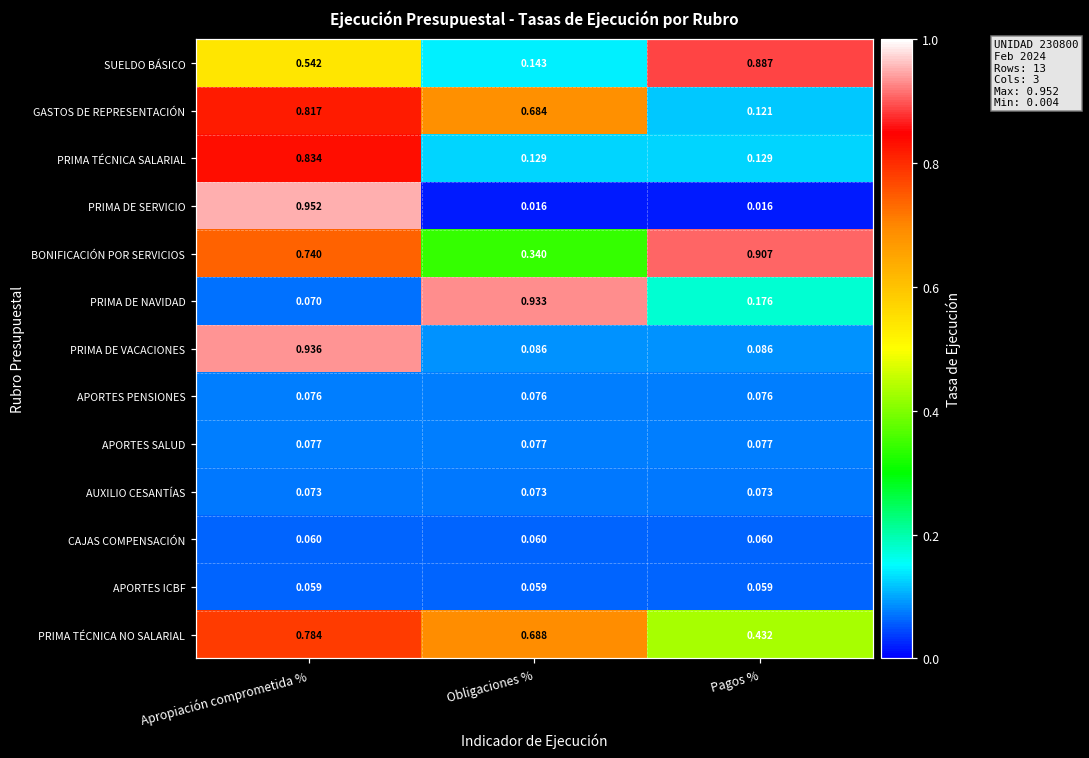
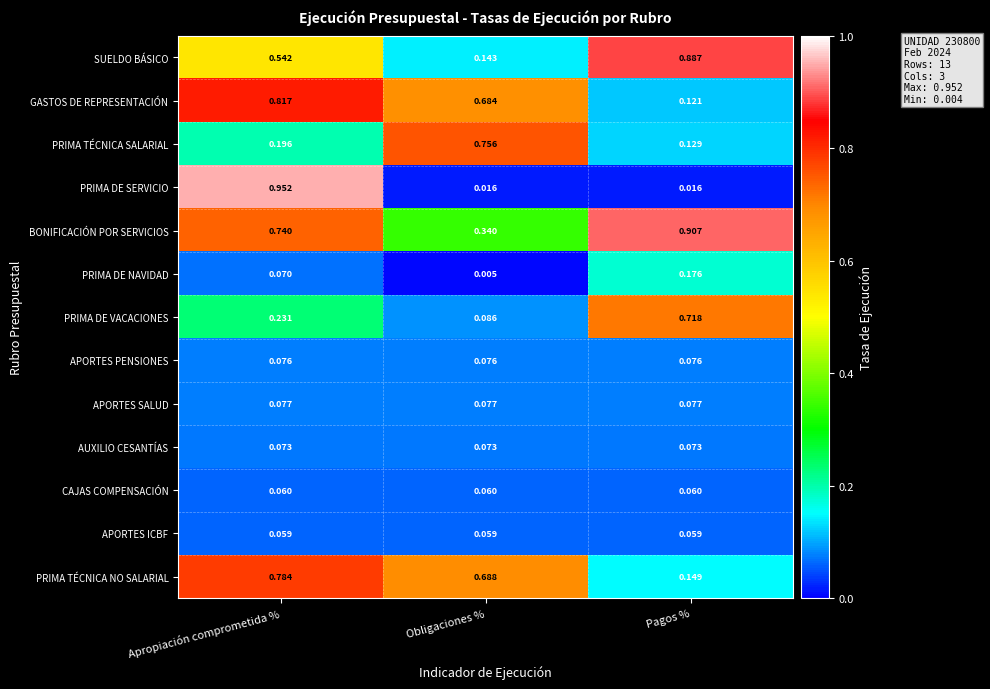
PRIMA TÉCNICA SALARIAL, Apropiación comprometida %: 0.834 -> 0.196
PRIMA TÉCNICA SALARIAL, Obligaciones %: 0.129 -> 0.756
PRIMA DE NAVIDAD, Obligaciones %: 0.933 -> 0.005
PRIMA DE VACACIONES, Apropiación comprometida %: 0.936 -> 0.231
PRIMA DE VACACIONES, Pagos %: 0.086 -> 0.718
PRIMA TÉCNICA NO SALARIAL, Pagos %: 0.432 -> 0.149
